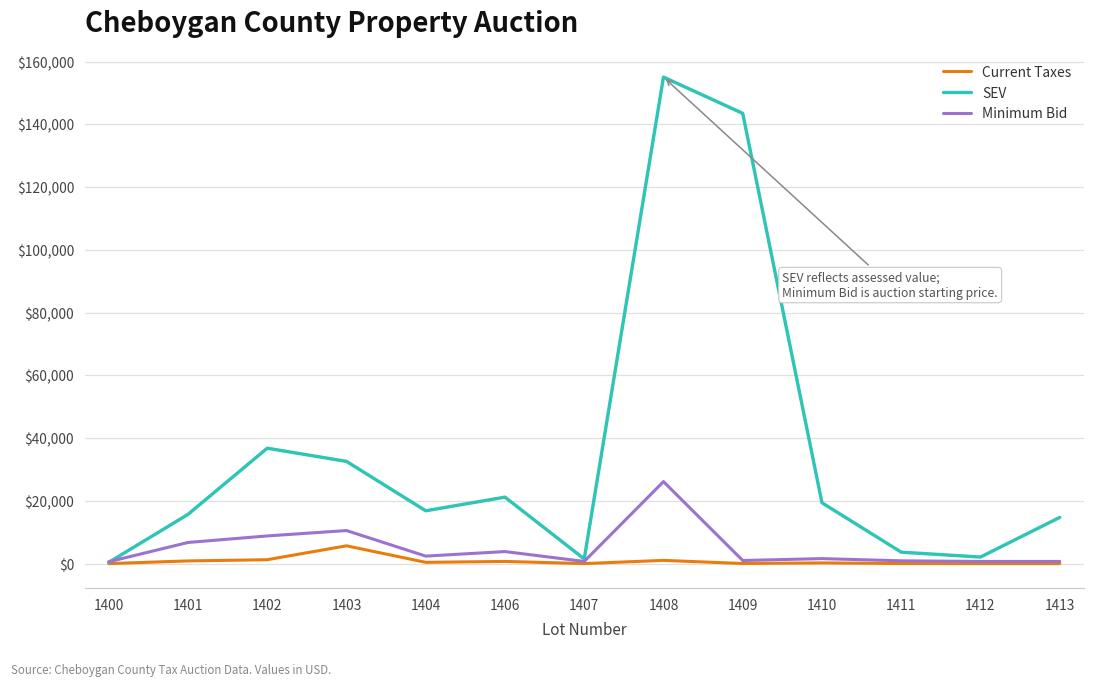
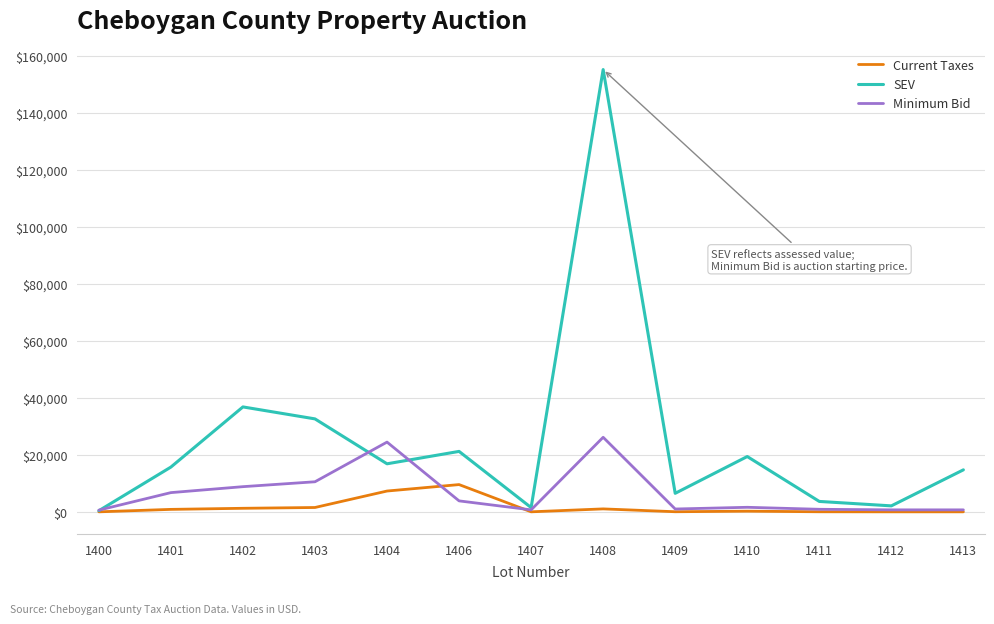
Current Taxes, 1403: $6,000 -> $2,000
Current Taxes, 1404: $0 -> $7,000
Minimum Bid, 1404: $2,000 -> $24,000
Current Taxes, 1406: $1,000 -> $10,000
SEV, 1409: $144,000 -> $7,000
